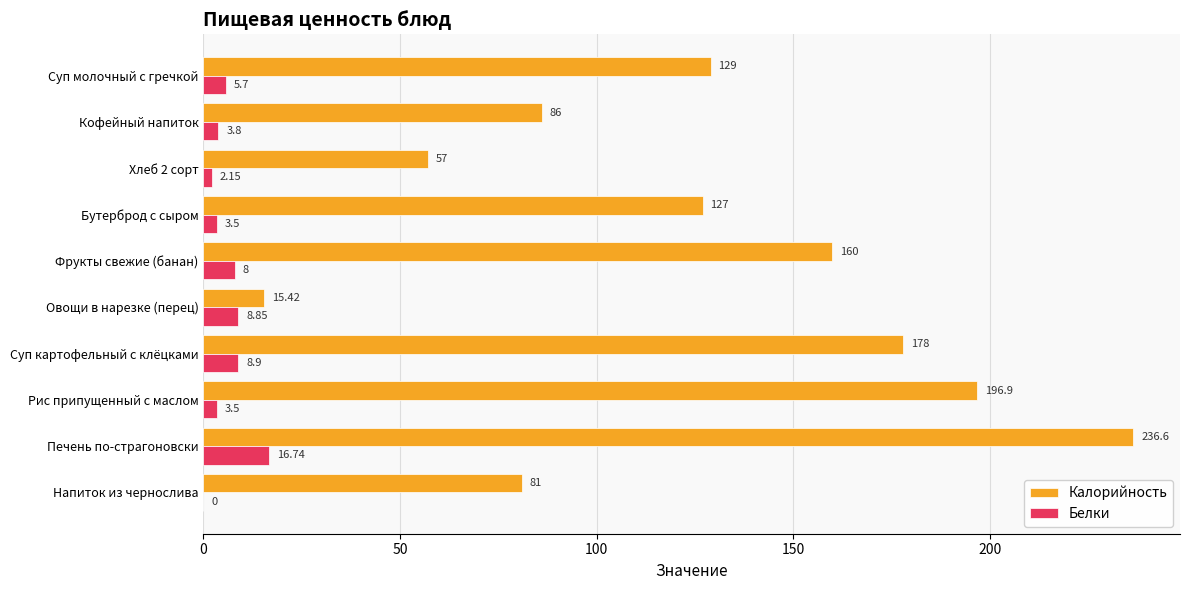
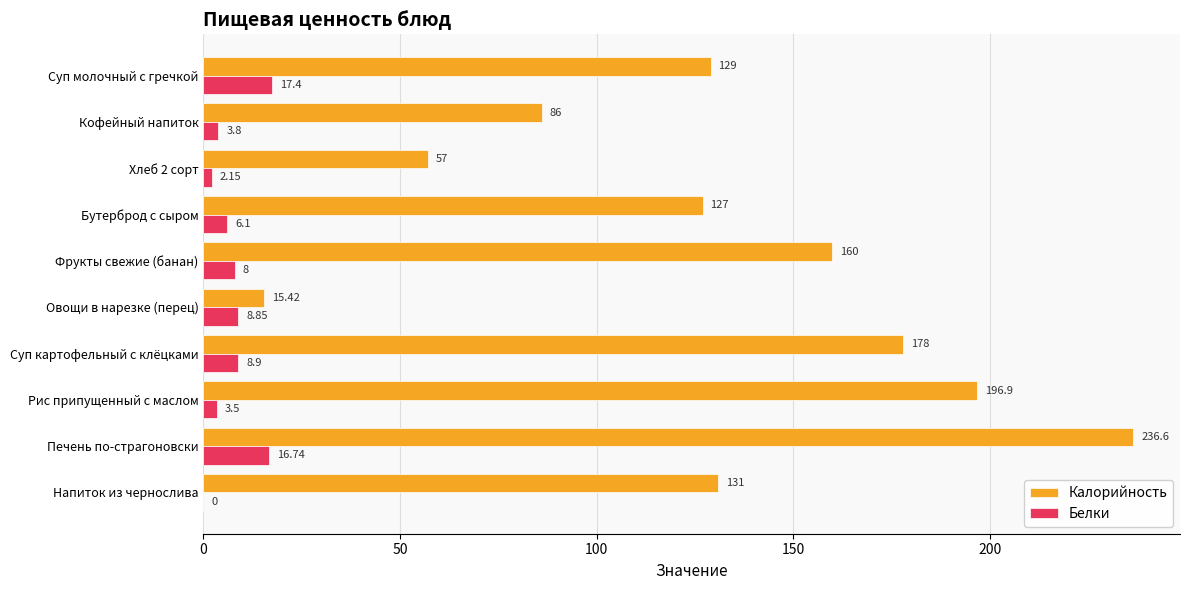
Белки, Суп молочный с гречкой: 5.7 -> 17.4
Белки, Бутерброд с сыром: 3.5 -> 6.1
Калорийность, Напиток из чернослива: 81 -> 131
